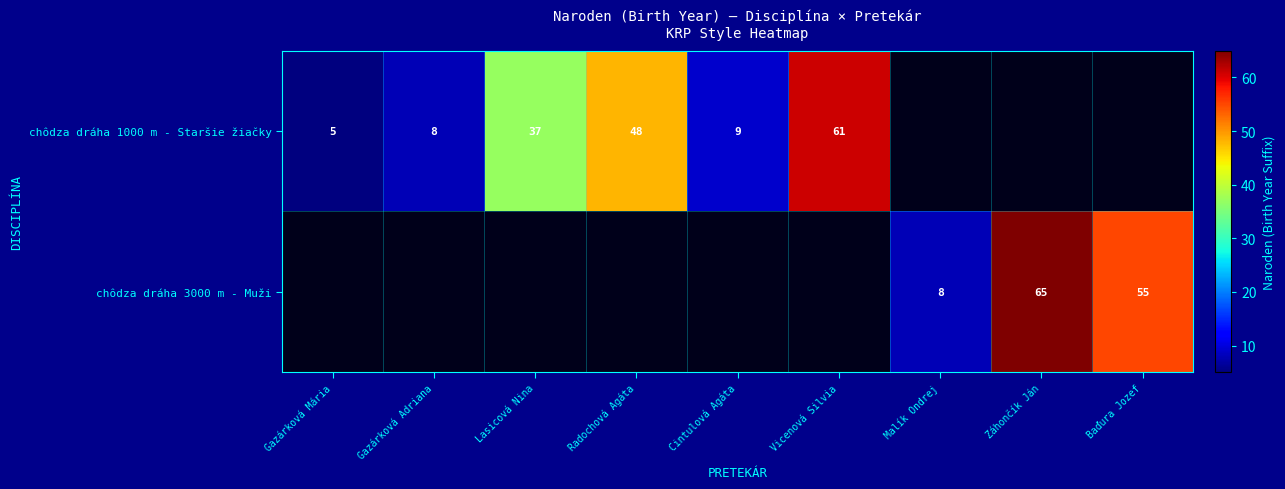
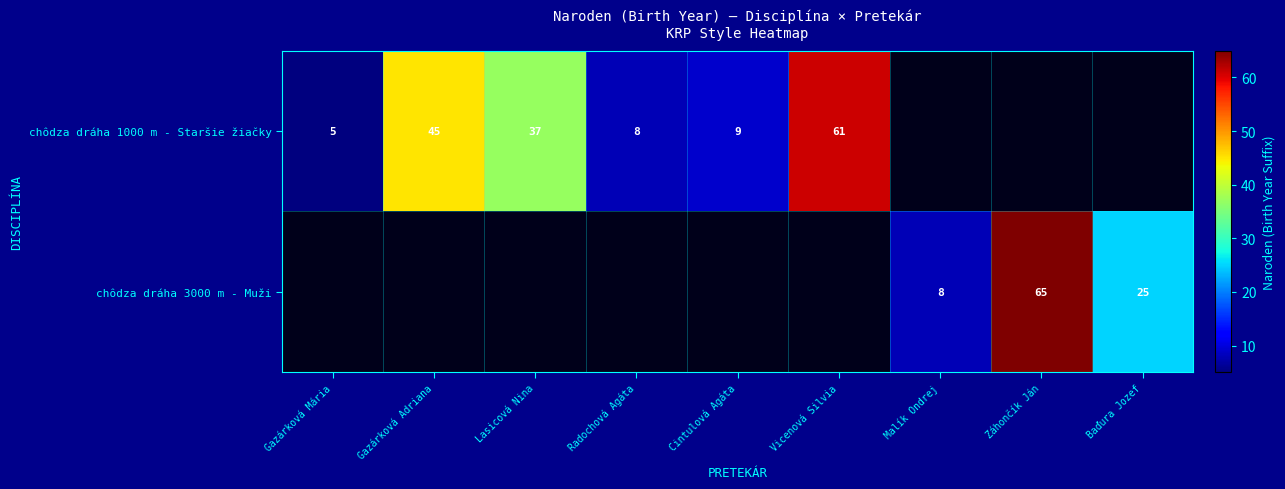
chôdza dráha 1000 m - Staršie žiačky, Gazárková Adriana: 8 -> 45
chôdza dráha 1000 m - Staršie žiačky, Radochová Agáta: 48 -> 8
chôdza dráha 3000 m - Muži, Baďura Jozef: 55 -> 25
